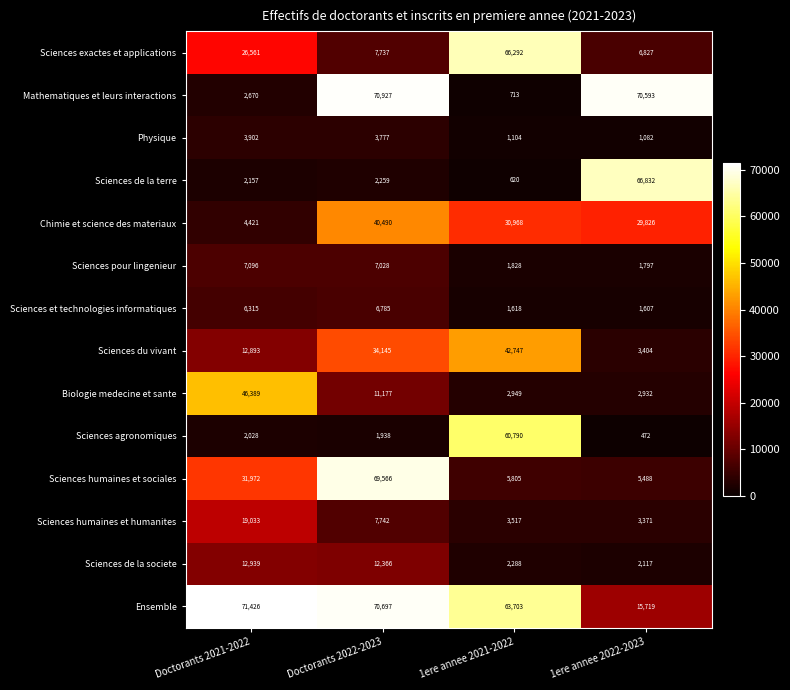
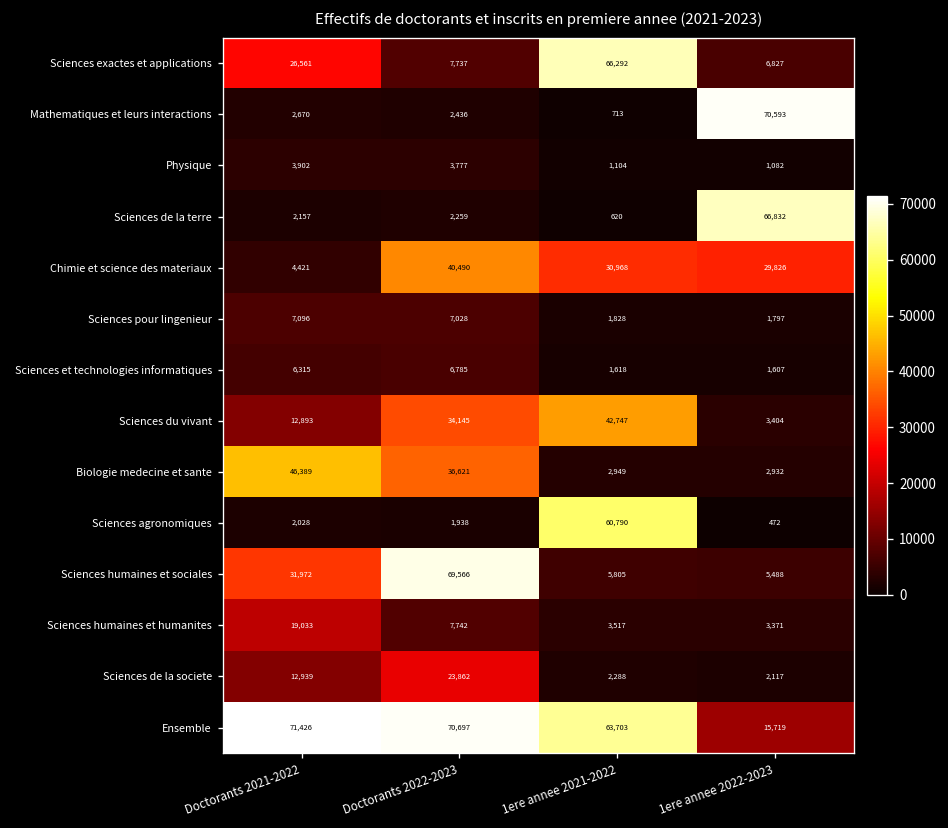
Mathematiques et leurs interactions, Doctorants 2022-2023: 70,927 -> 2,436
Biologie medecine et sante, Doctorants 2022-2023: 11,177 -> 36,621
Sciences de la societe, Doctorants 2022-2023: 12,366 -> 23,862
